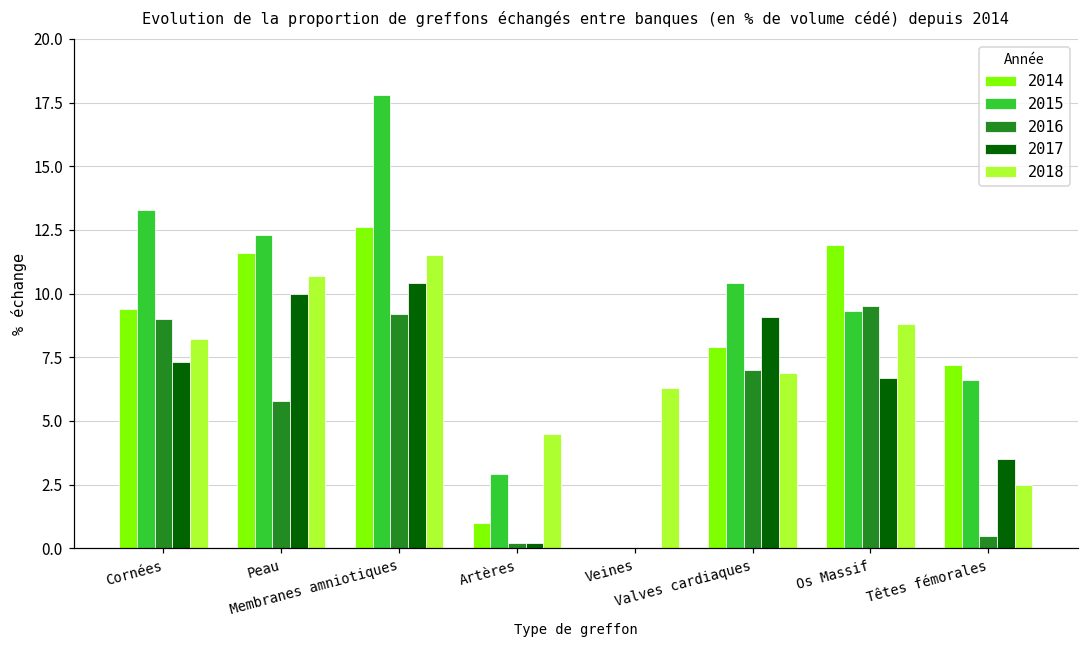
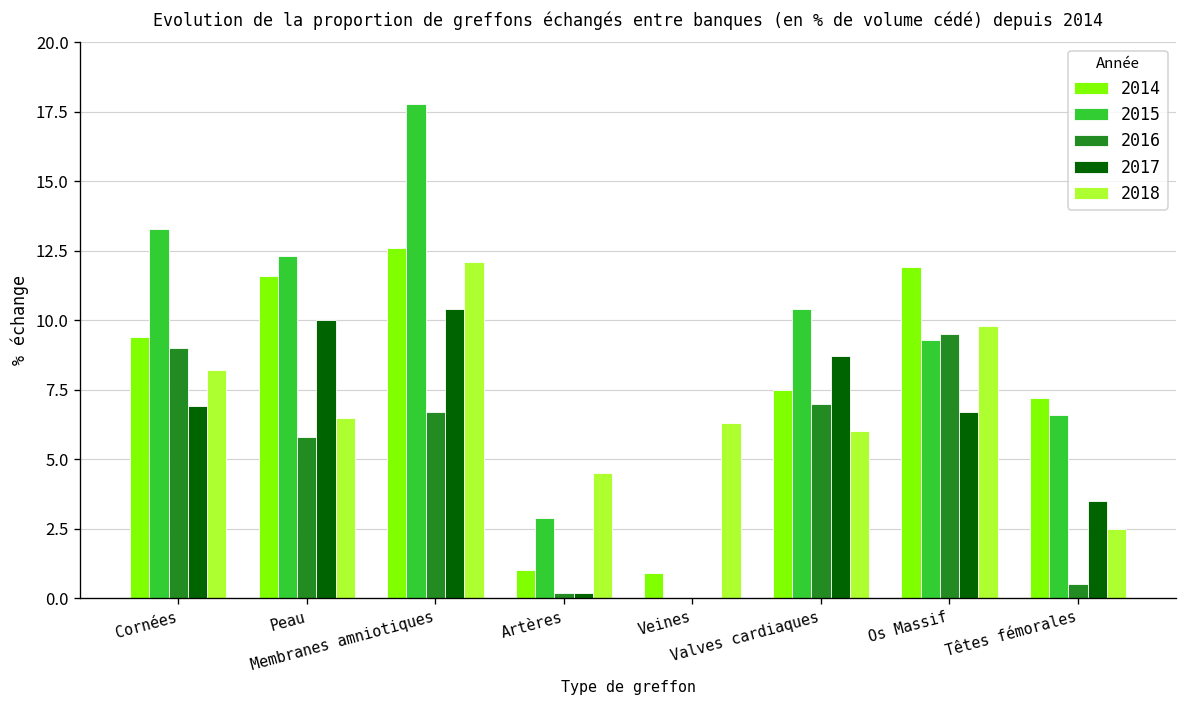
2017, Cornées: 7.3 -> 6.9
2018, Peau: 10.7 -> 6.5
2016, Membranes amniotiques: 9.2 -> 6.7
2018, Membranes amniotiques: 11.5 -> 12.1
2014, Veines: 0.0 -> 0.9
2014, Valves cardiaques: 7.9 -> 7.5
2017, Valves cardiaques: 9.1 -> 8.7
2018, Valves cardiaques: 6.9 -> 6.0
2018, Os Massif: 8.8 -> 9.8
